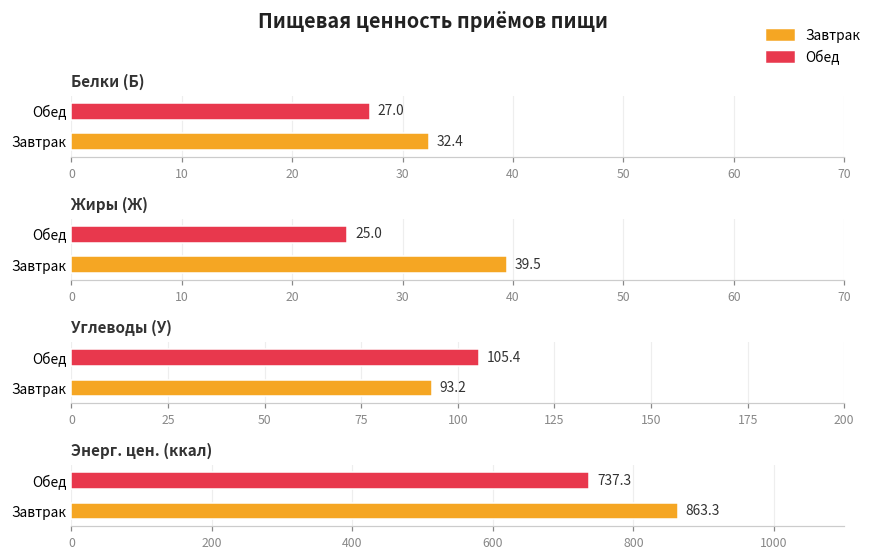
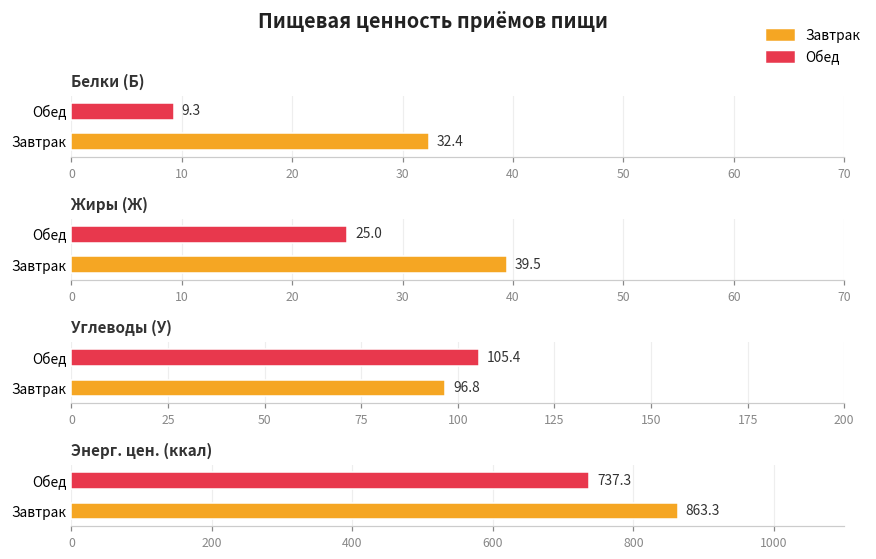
Белки (Б), Обед: 27.0 -> 9.3
Углеводы (У), Завтрак: 93.2 -> 96.8
